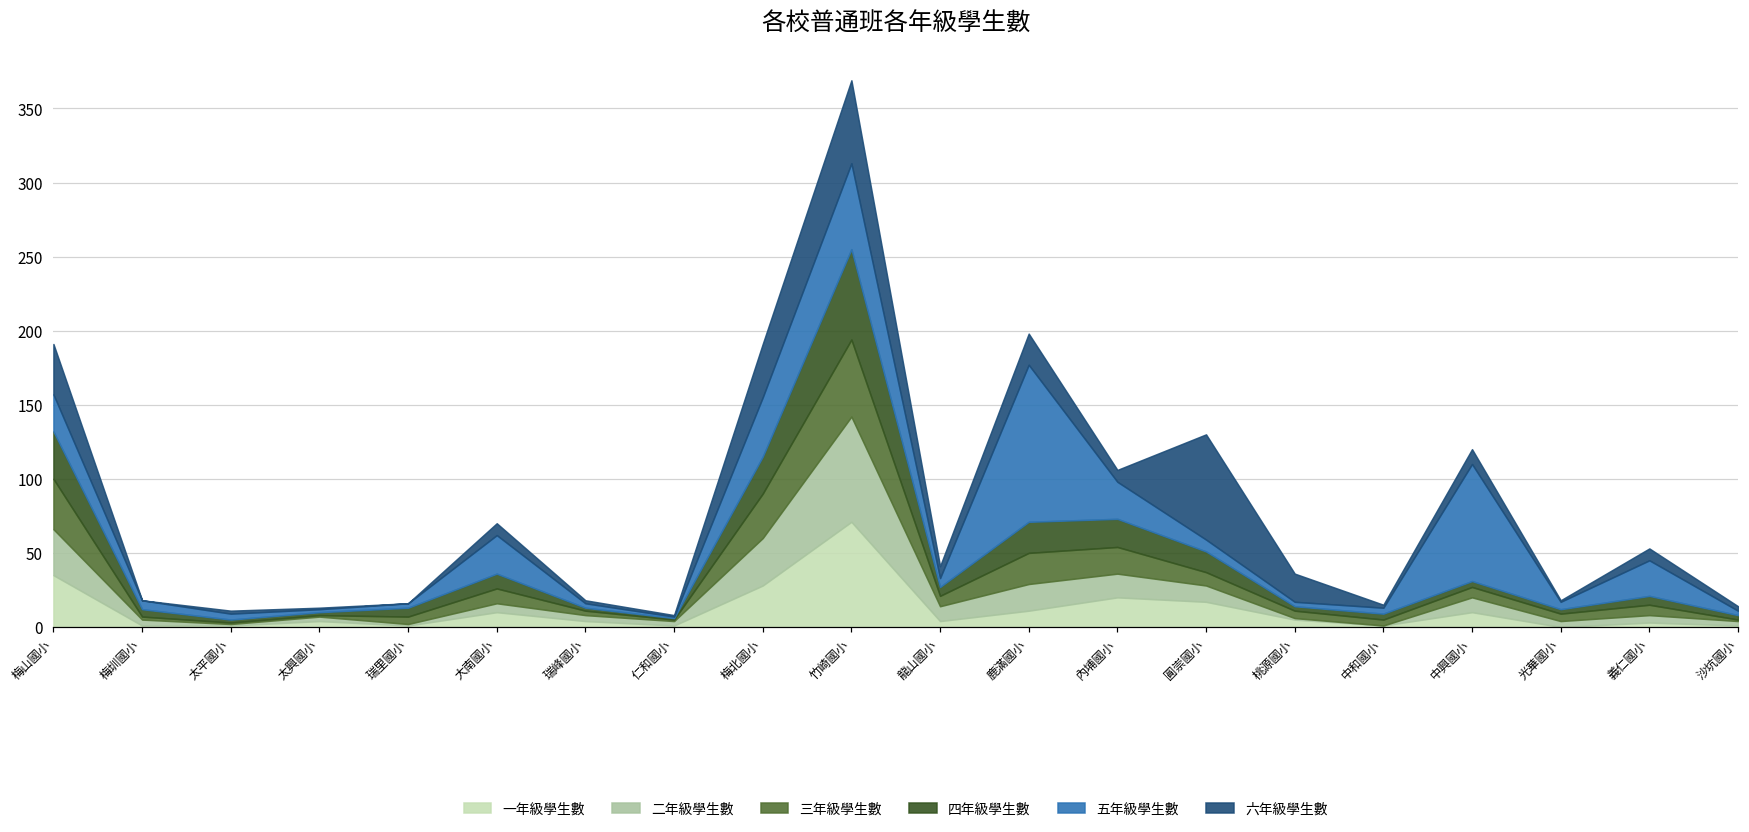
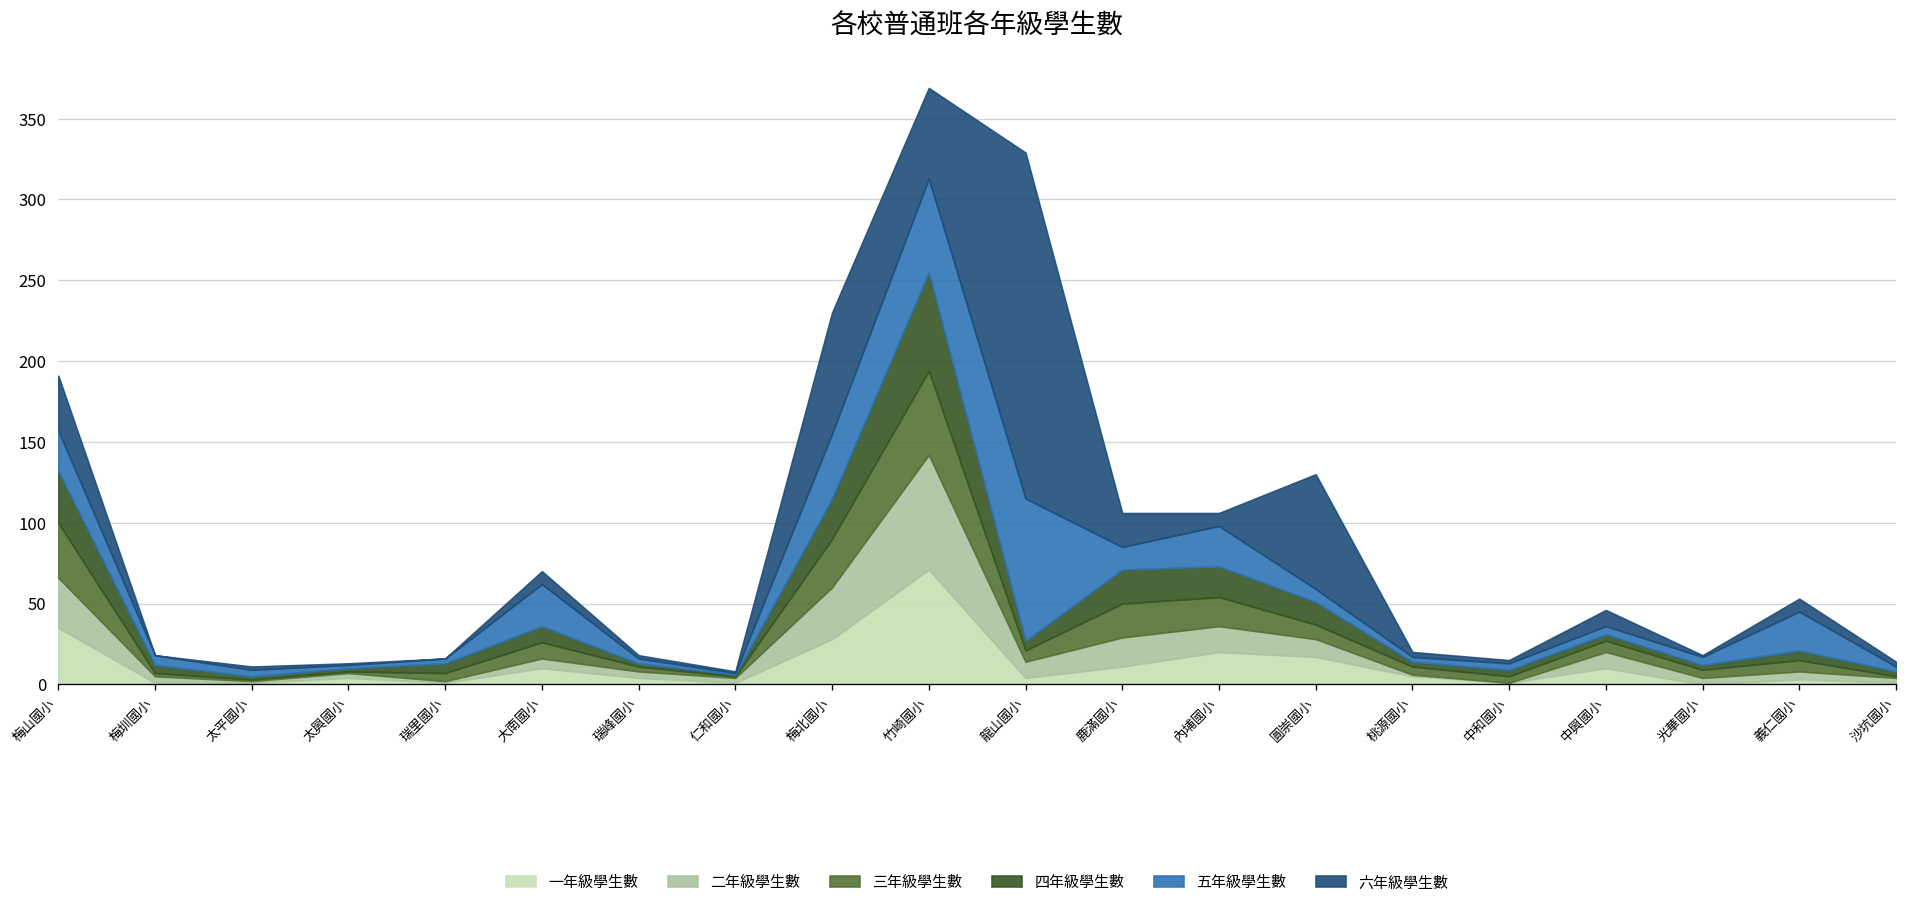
六年級學生數, 梅北國小: 36 -> 75
五年級學生數, 龍山國小: 6 -> 88
六年級學生數, 龍山國小: 8 -> 214
五年級學生數, 鹿滿國小: 106 -> 14
六年級學生數, 桃源國小: 19 -> 3
五年級學生數, 中興國小: 79 -> 5
